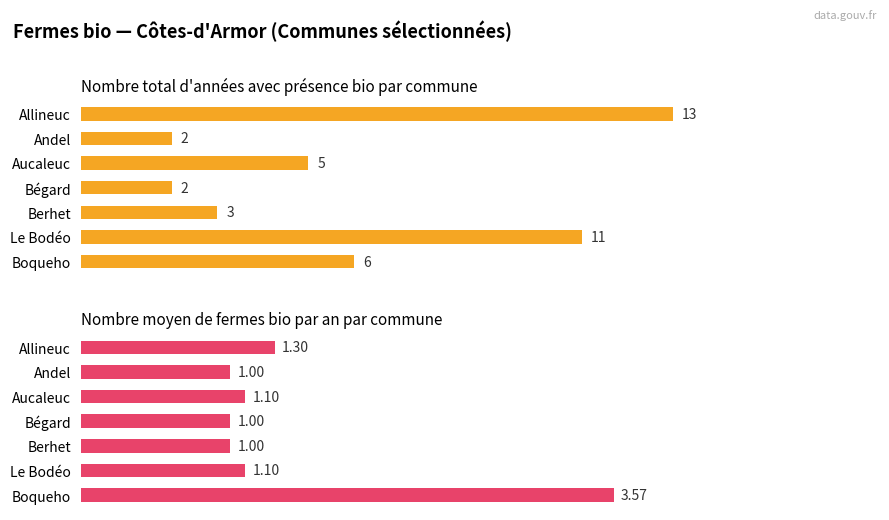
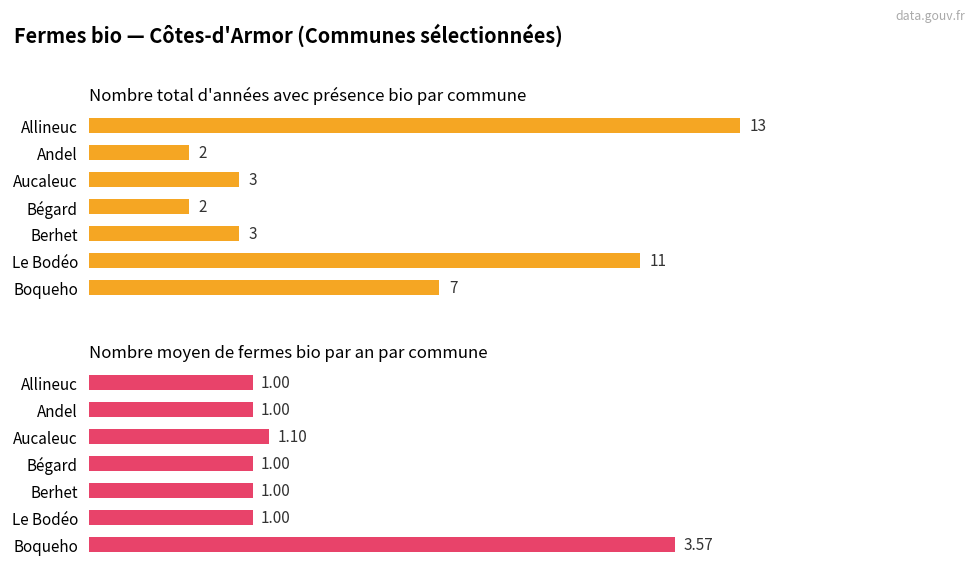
Nombre total d'années avec présence bio par commune, Aucaleuc: 5 -> 3
Nombre total d'années avec présence bio par commune, Boqueho: 6 -> 7
Nombre moyen de fermes bio par an par commune, Allineuc: 1.30 -> 1.00
Nombre moyen de fermes bio par an par commune, Le Bodéo: 1.10 -> 1.00
